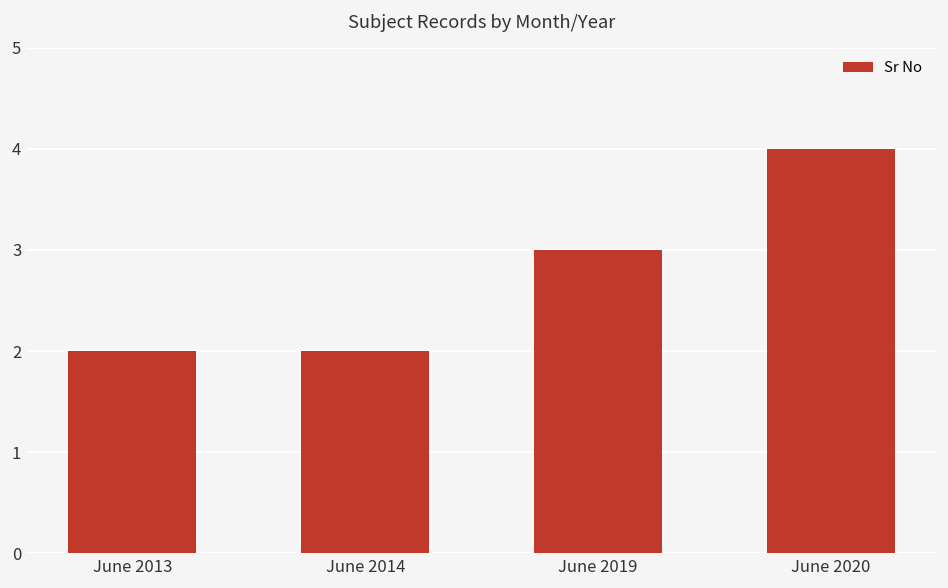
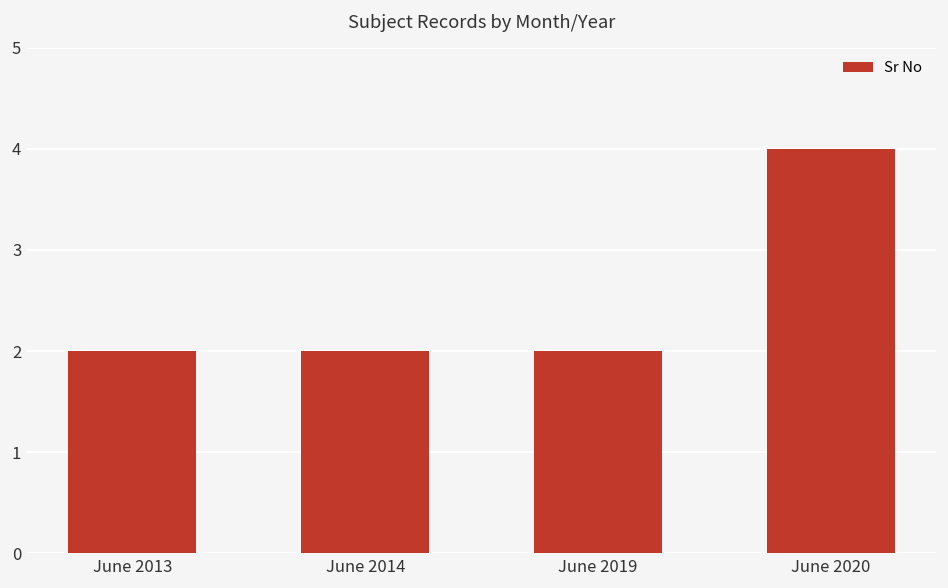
June 2019: 3 -> 2
